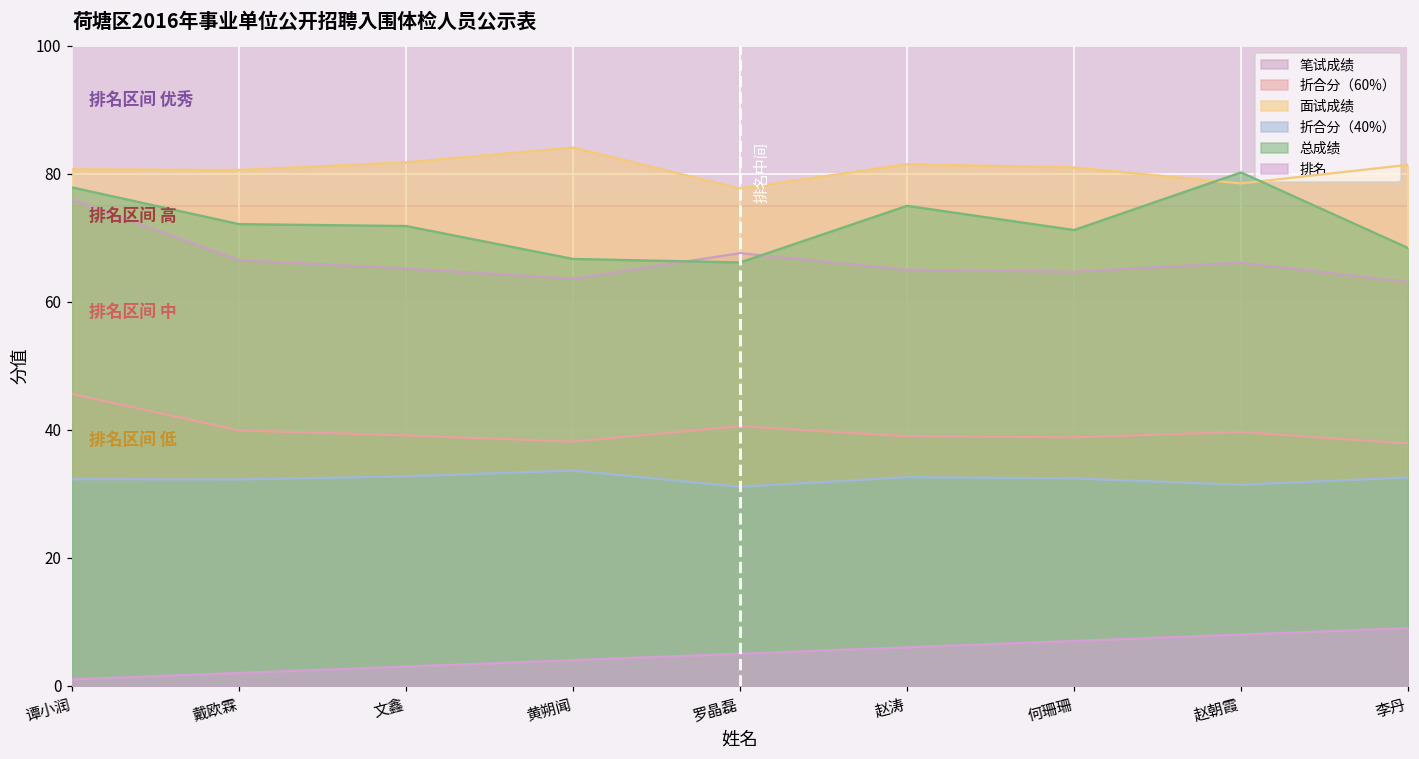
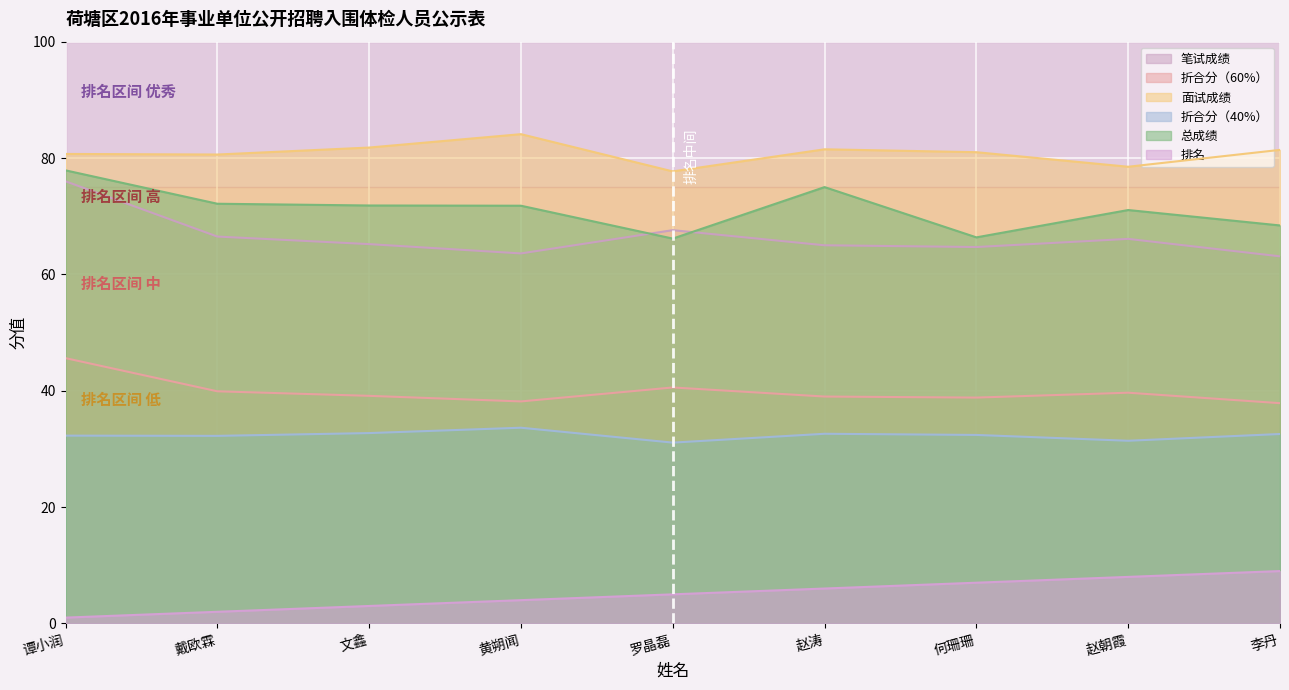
总成绩, 黄朔闻: 67 -> 72
总成绩, 何珊珊: 71 -> 66
总成绩, 赵朝霞: 80 -> 71
